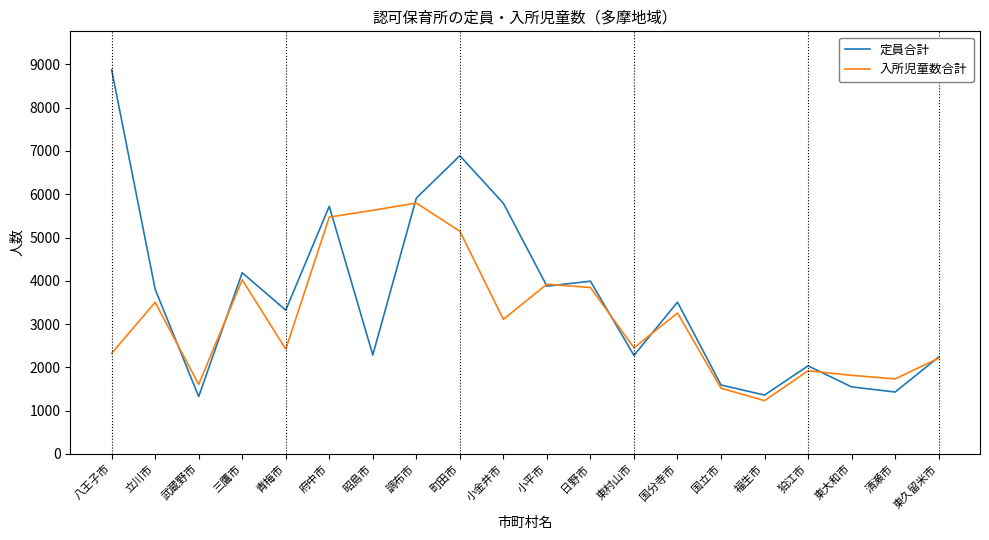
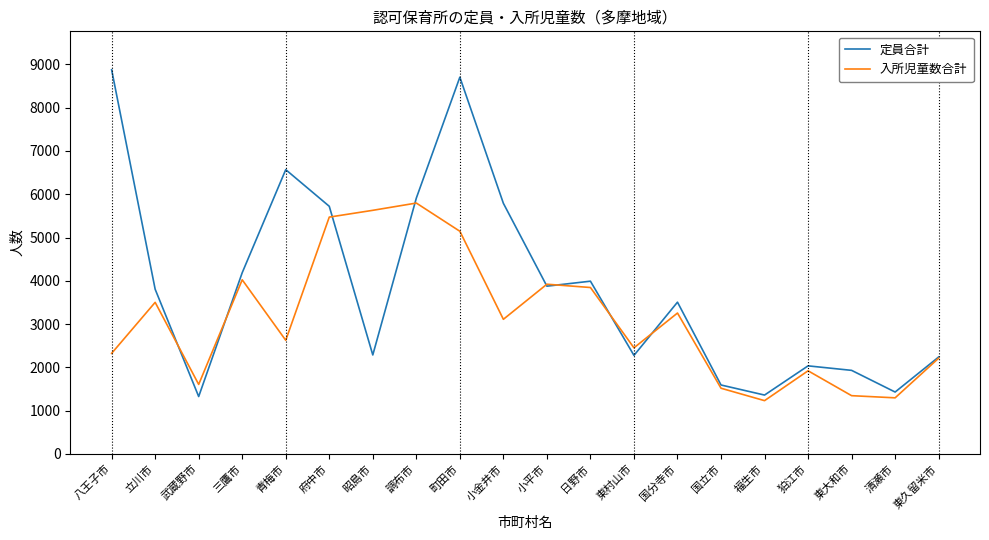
定員合計, 青梅市: 3300 -> 6600
入所児童数合計, 青梅市: 2400 -> 2600
定員合計, 町田市: 6900 -> 8700
定員合計, 東大和市: 1500 -> 1900
入所児童数合計, 東大和市: 1800 -> 1300
入所児童数合計, 清瀬市: 1700 -> 1300
